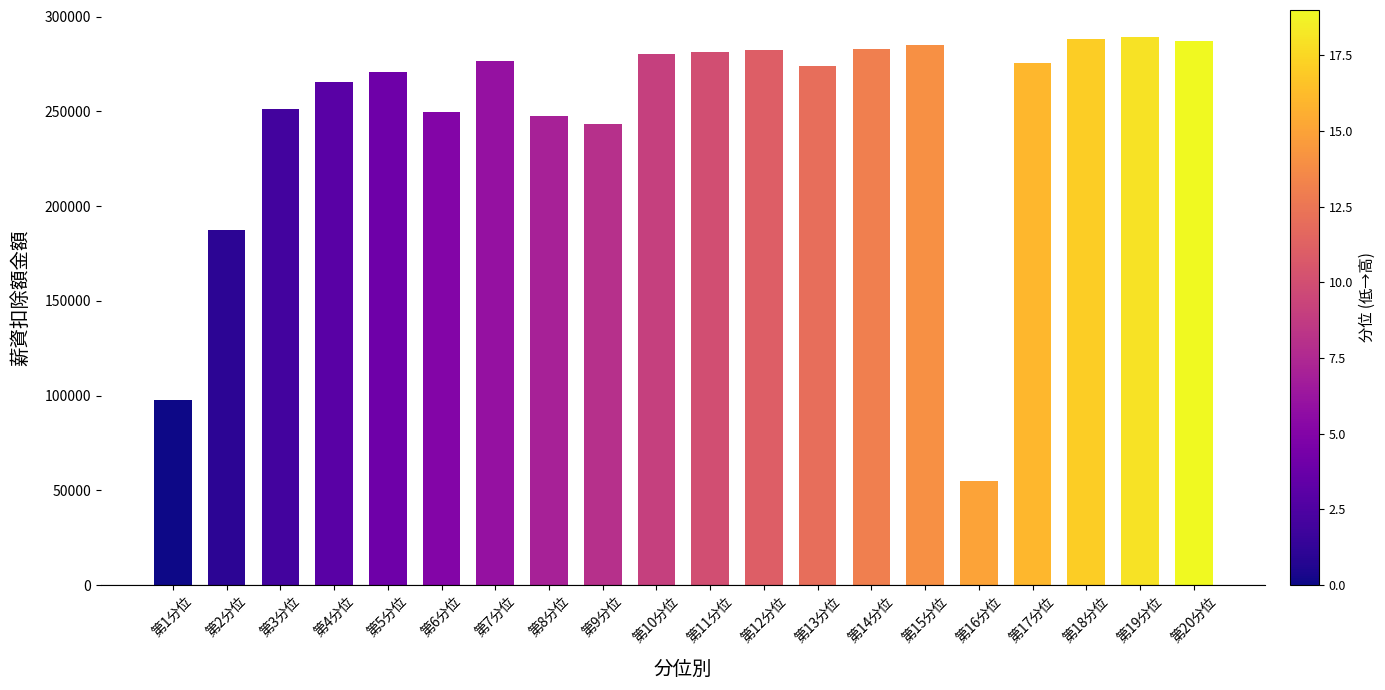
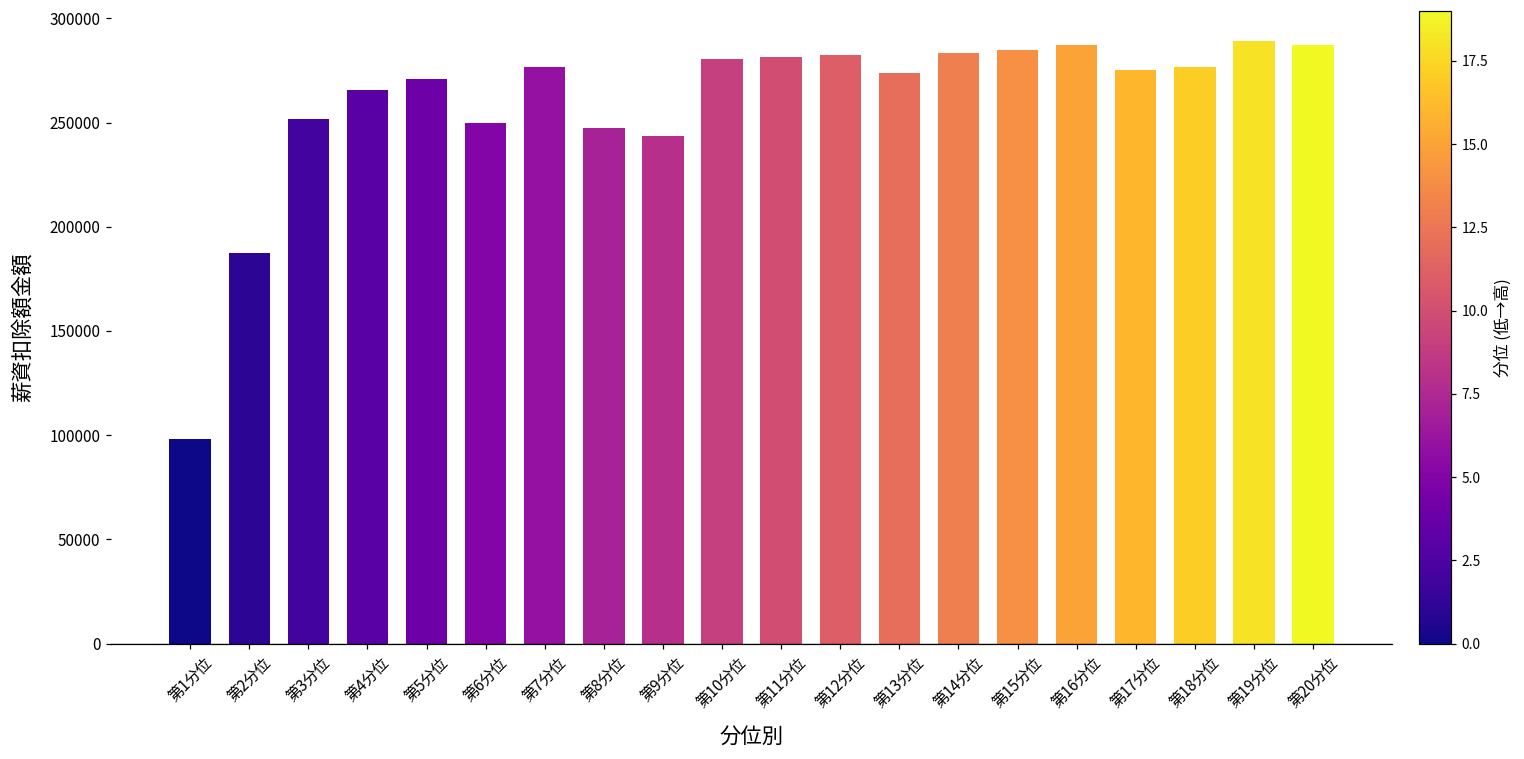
第16分位: 55000 -> 287000
第18分位: 288000 -> 277000
